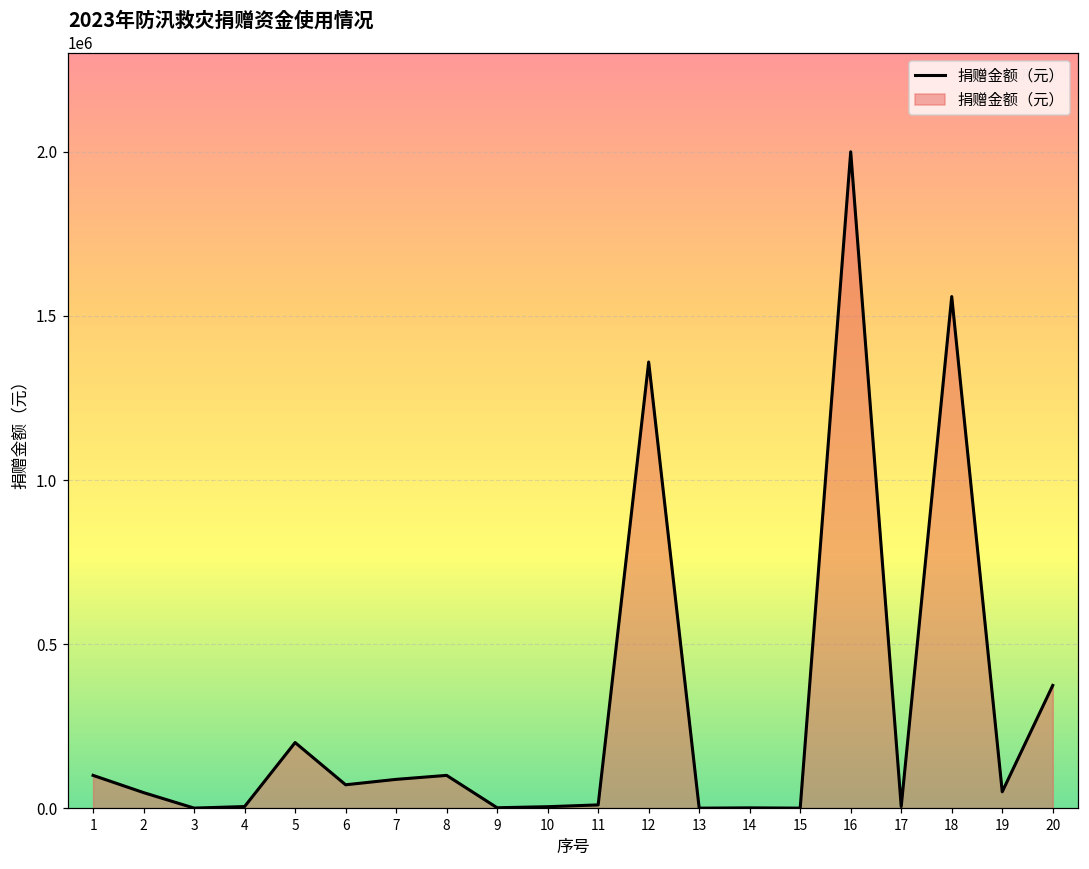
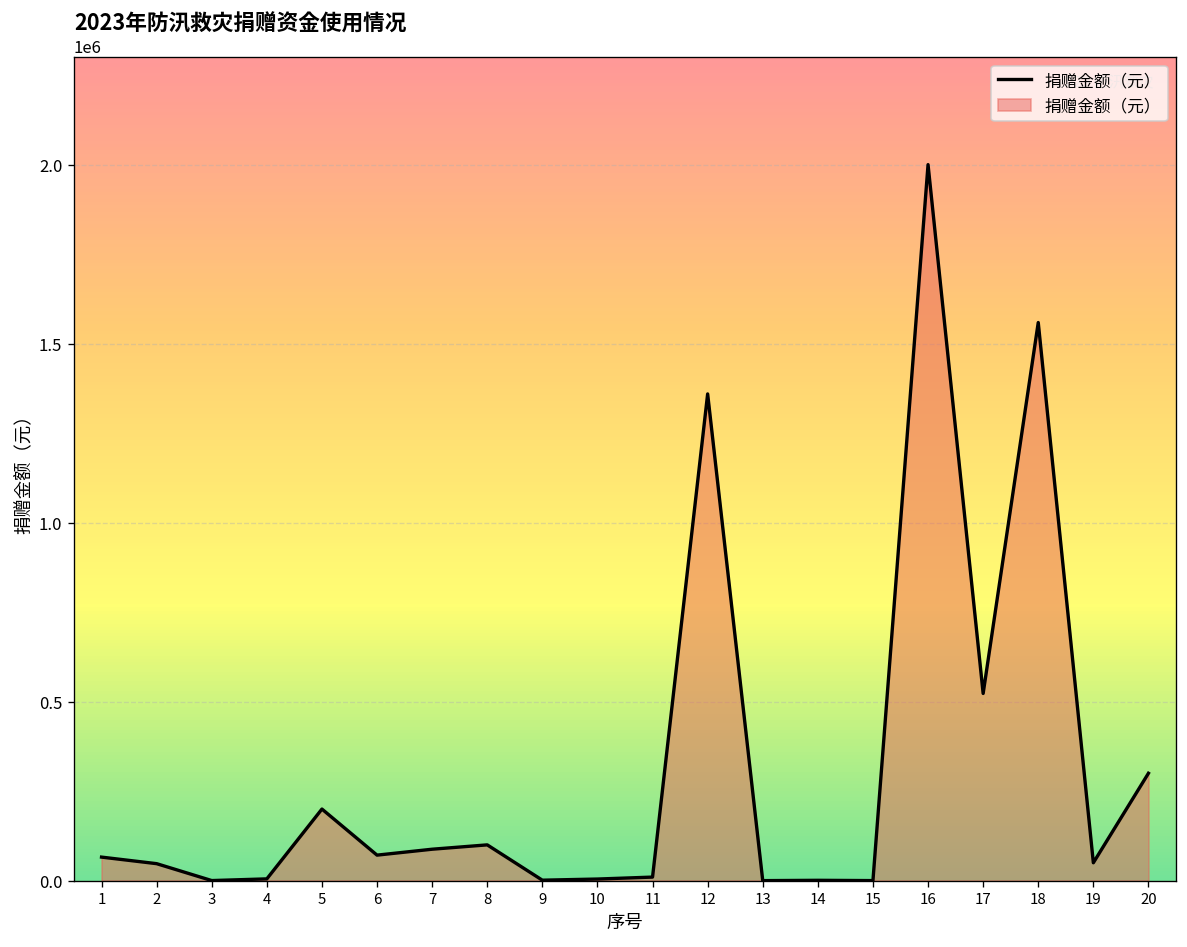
1: 100000 -> 70000
17: 10000 -> 520000
20: 370000 -> 300000
